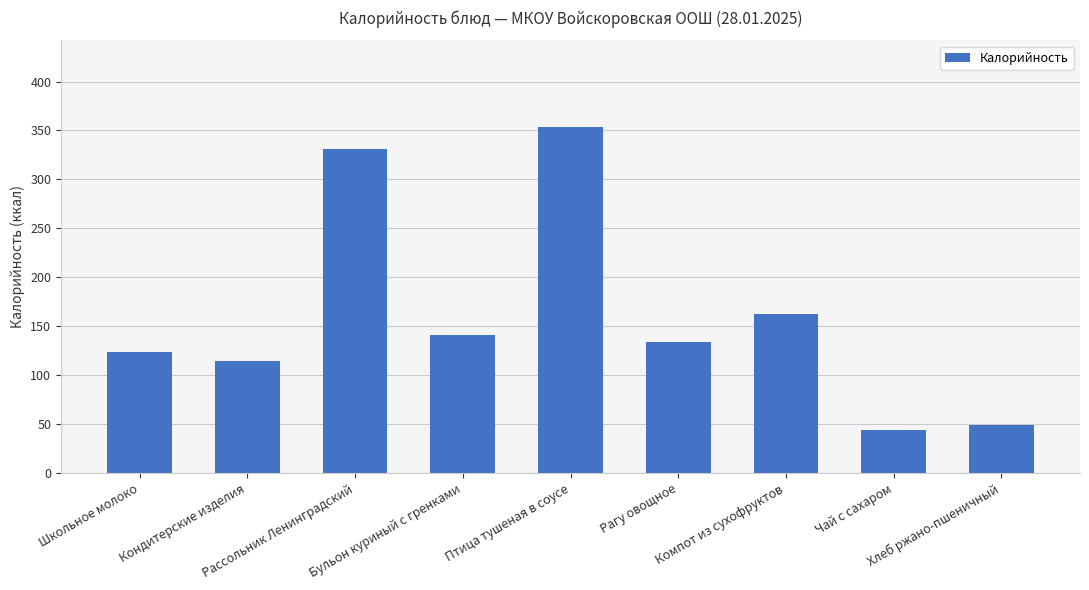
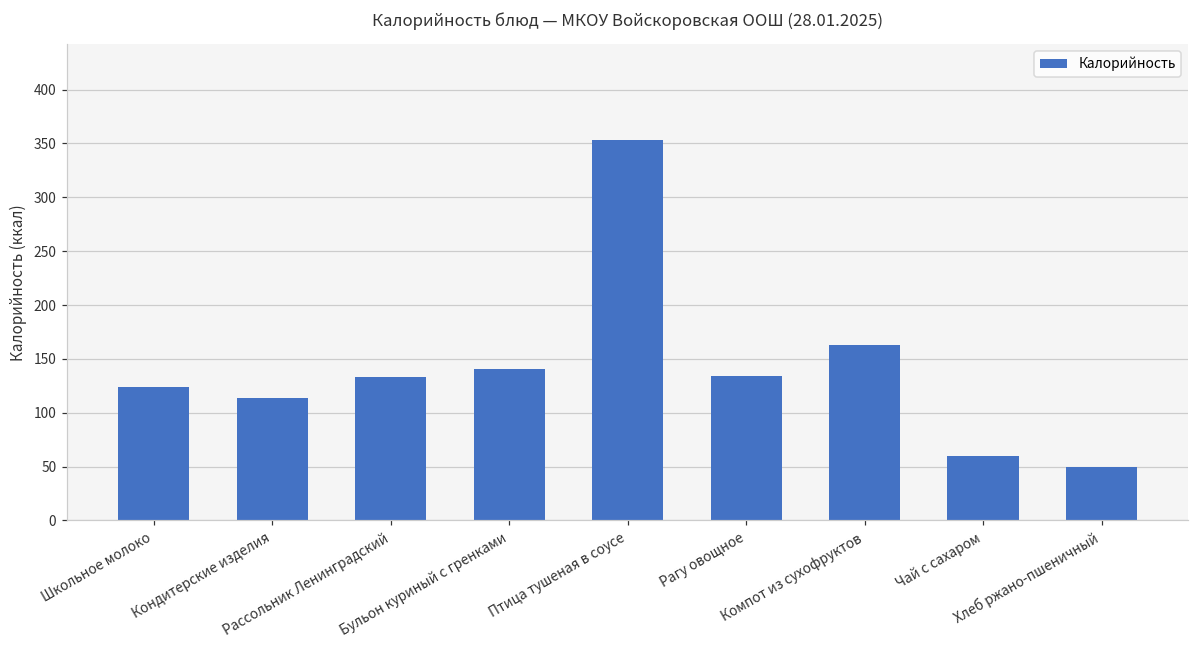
Рассольник Ленинградский: 330 -> 130
Чай с сахаром: 40 -> 60
